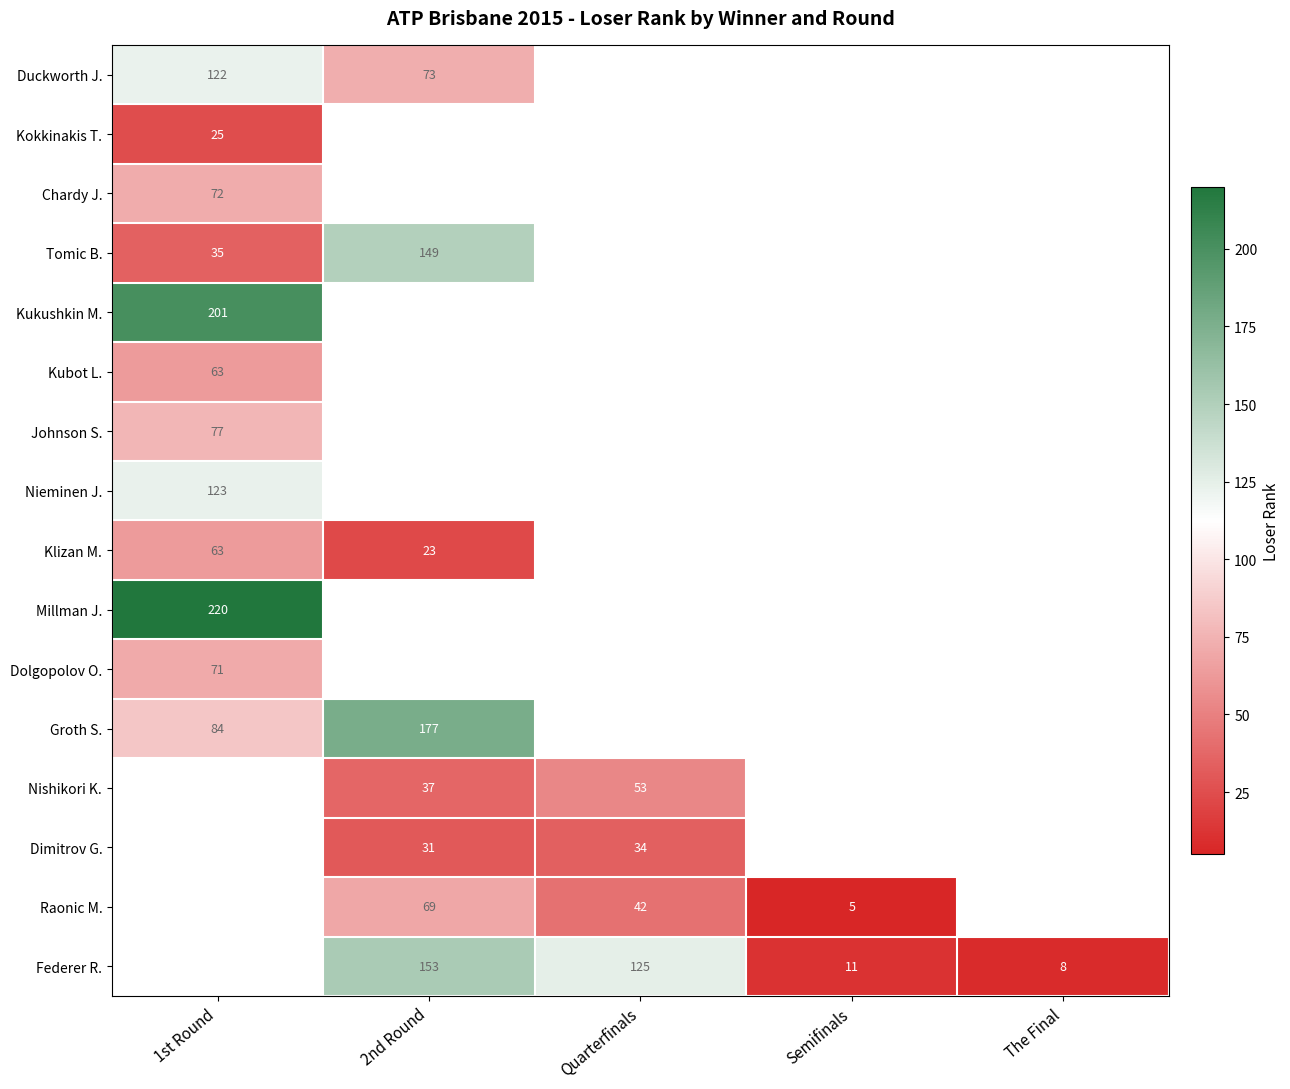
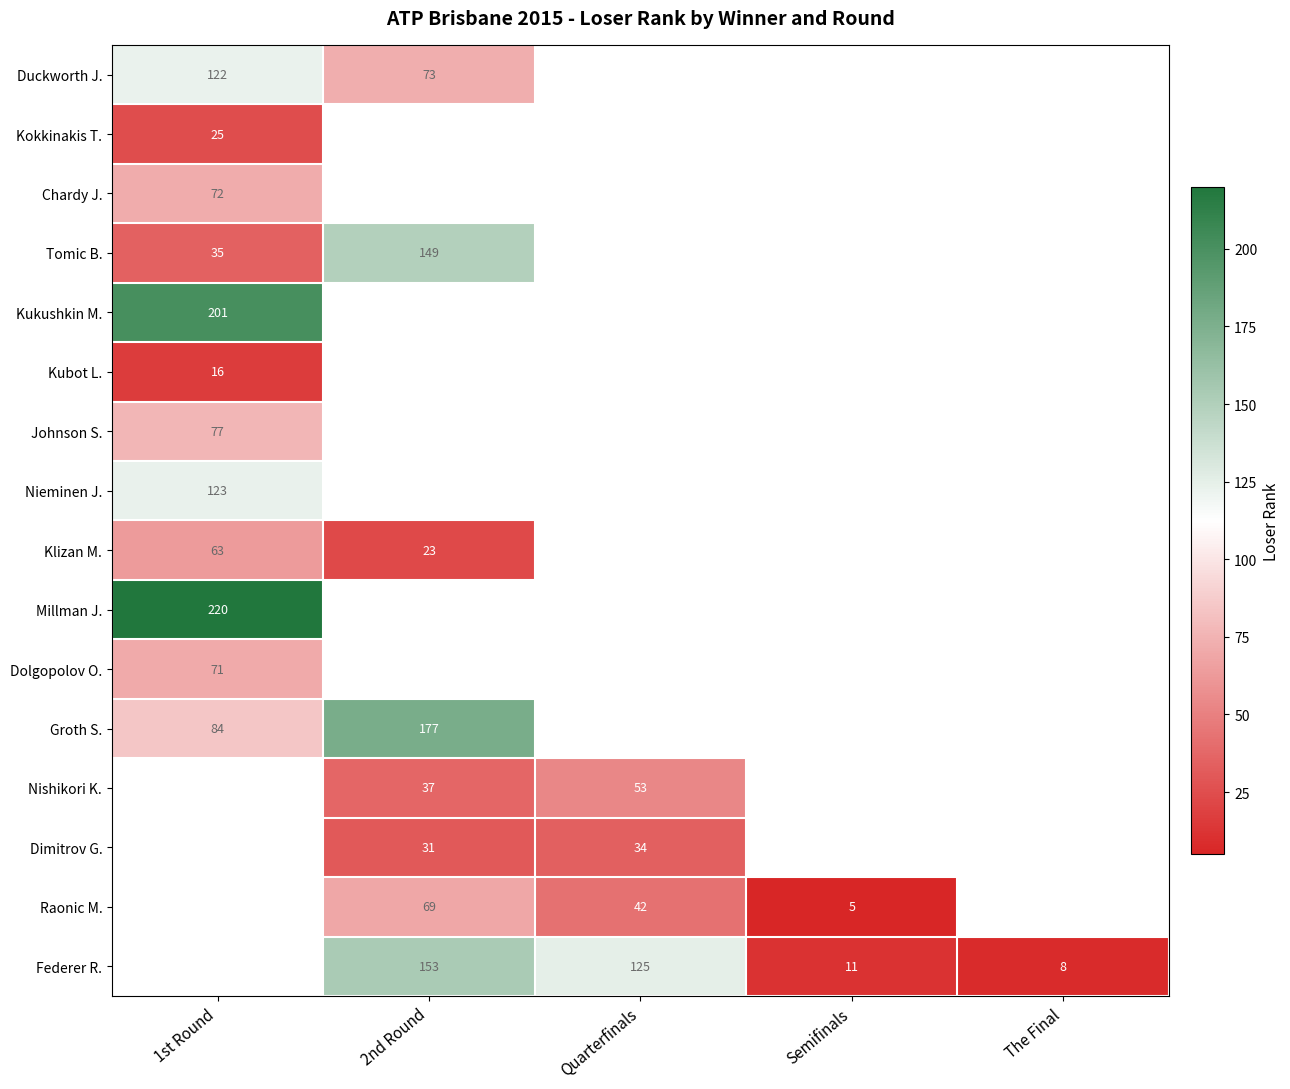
Kubot L., 1st Round: 63 -> 16
